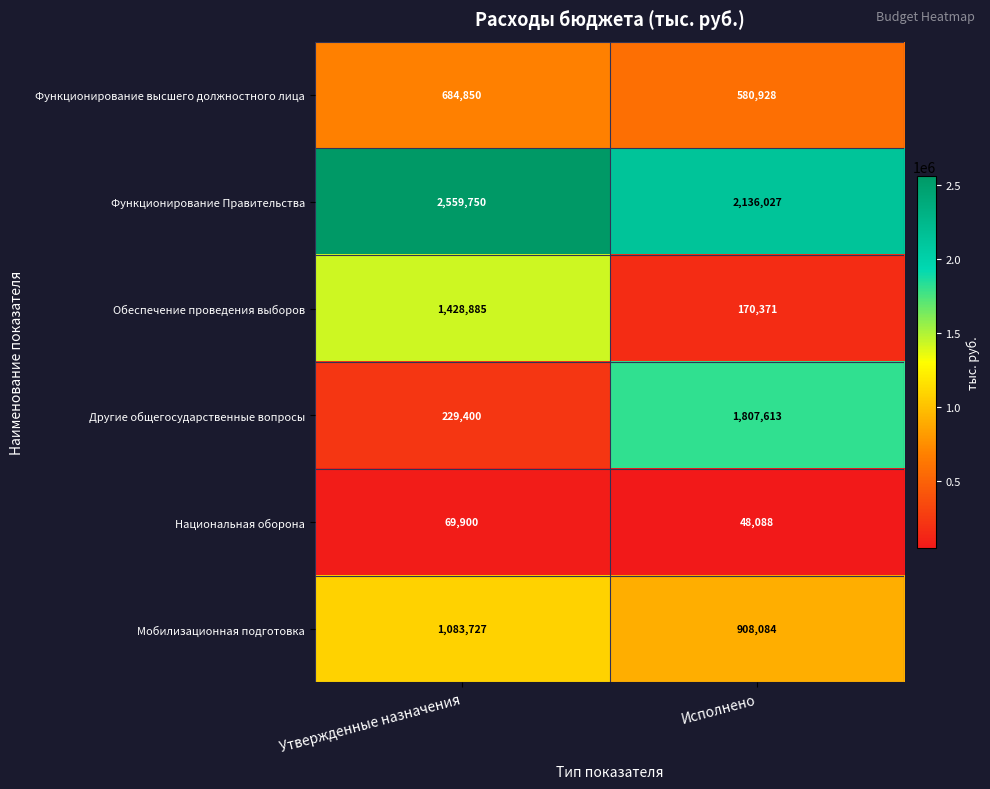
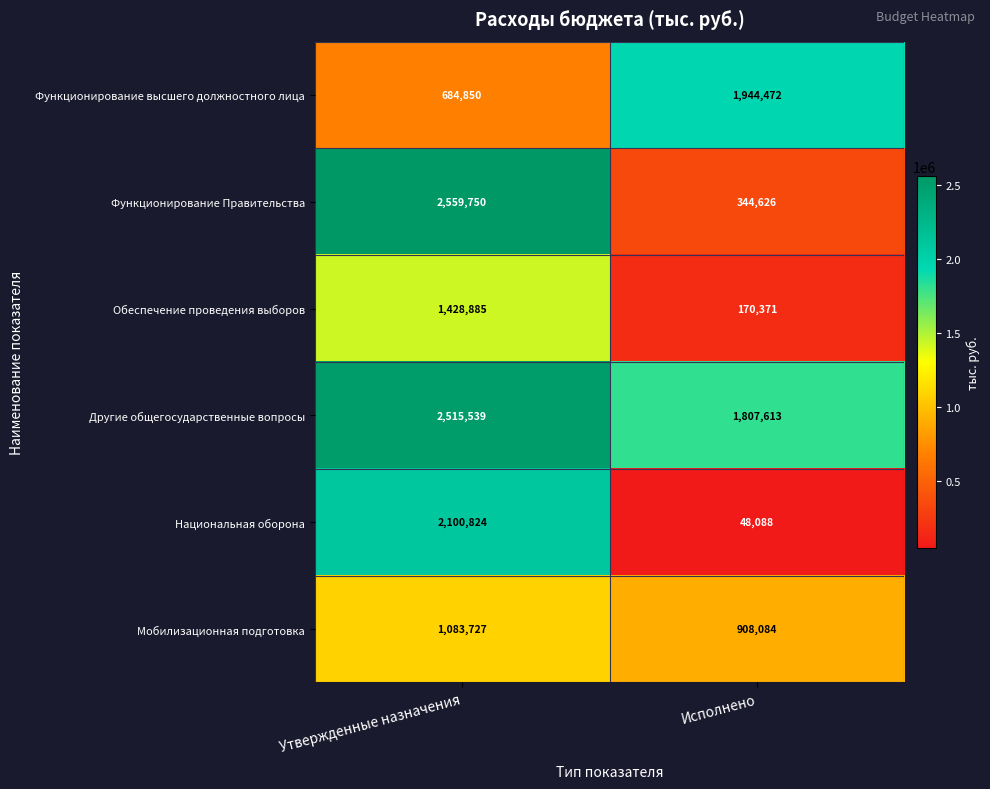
Функционирование высшего должностного лица, Исполнено: 580,928 -> 1,944,472
Функционирование Правительства, Исполнено: 2,136,027 -> 344,626
Другие общегосударственные вопросы, Утвержденные назначения: 229,400 -> 2,515,539
Национальная оборона, Утвержденные назначения: 69,900 -> 2,100,824
